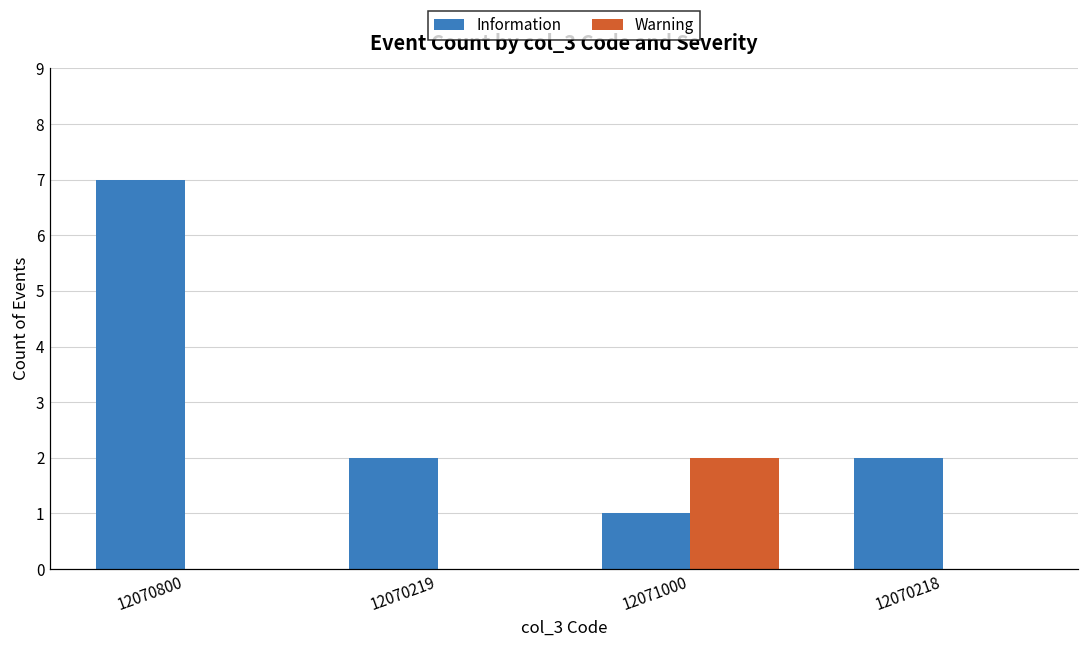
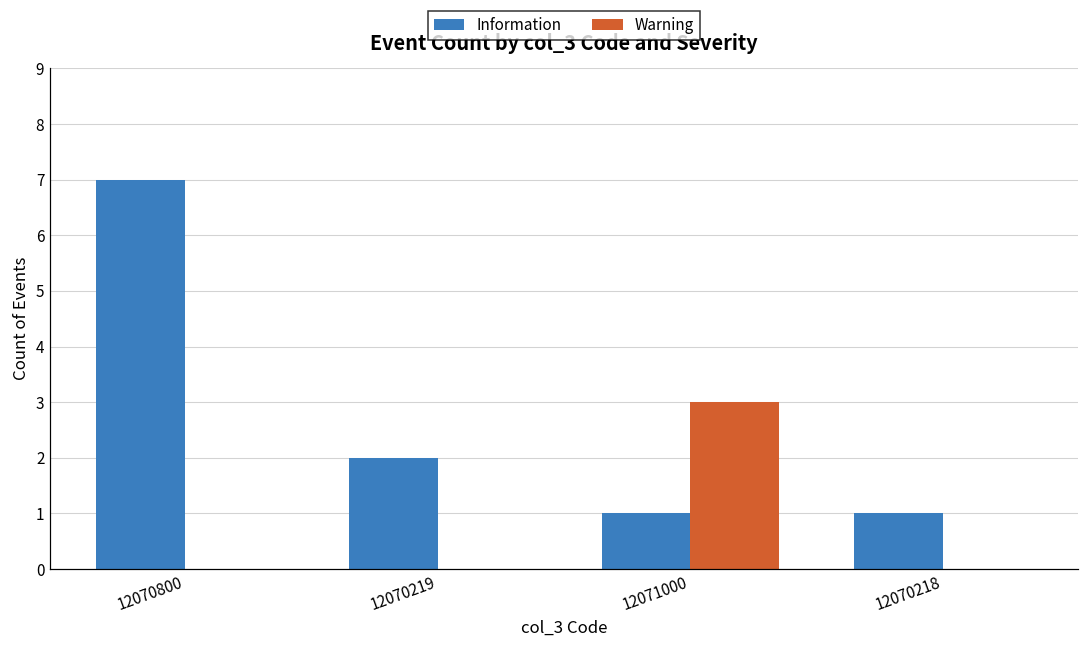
Warning, 12071000: 2 -> 3
Information, 12070218: 2 -> 1
